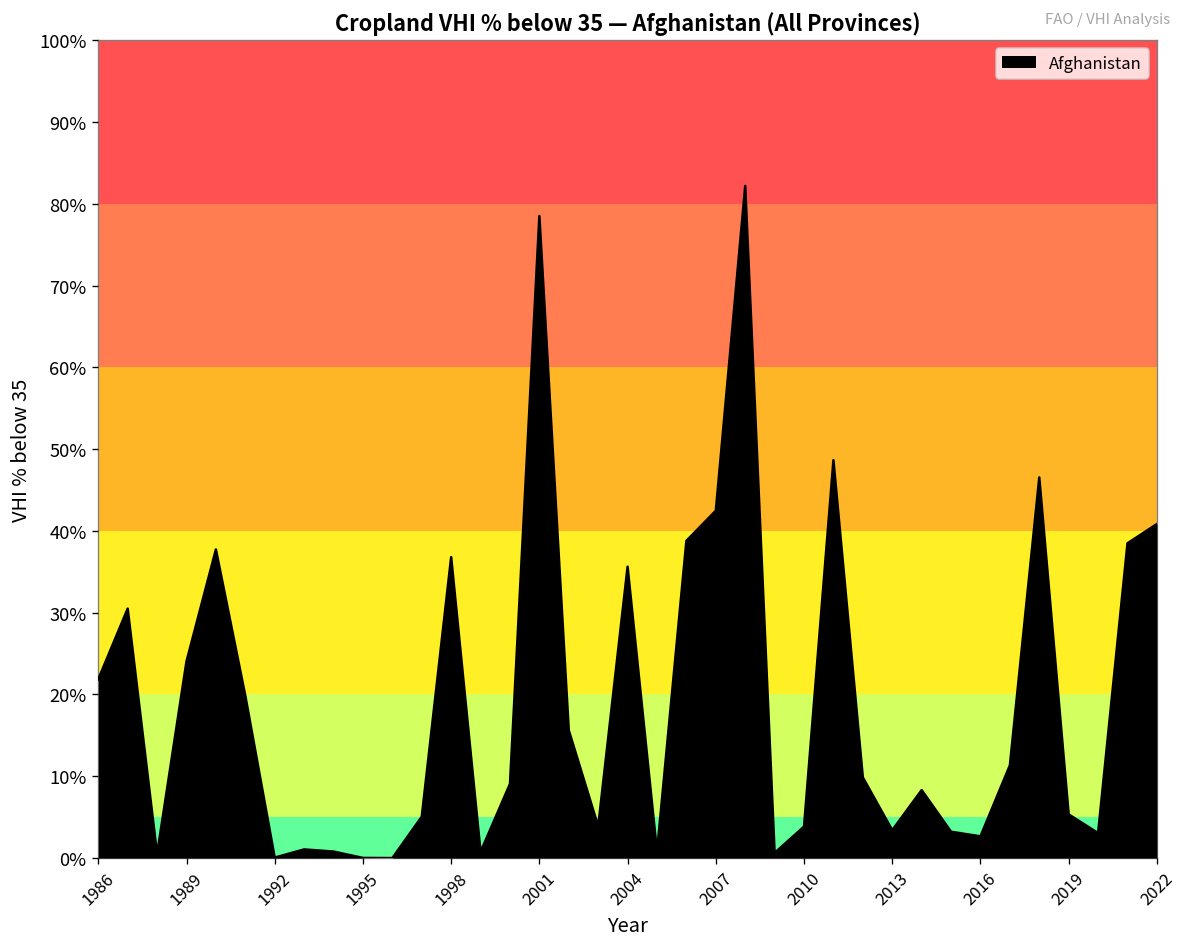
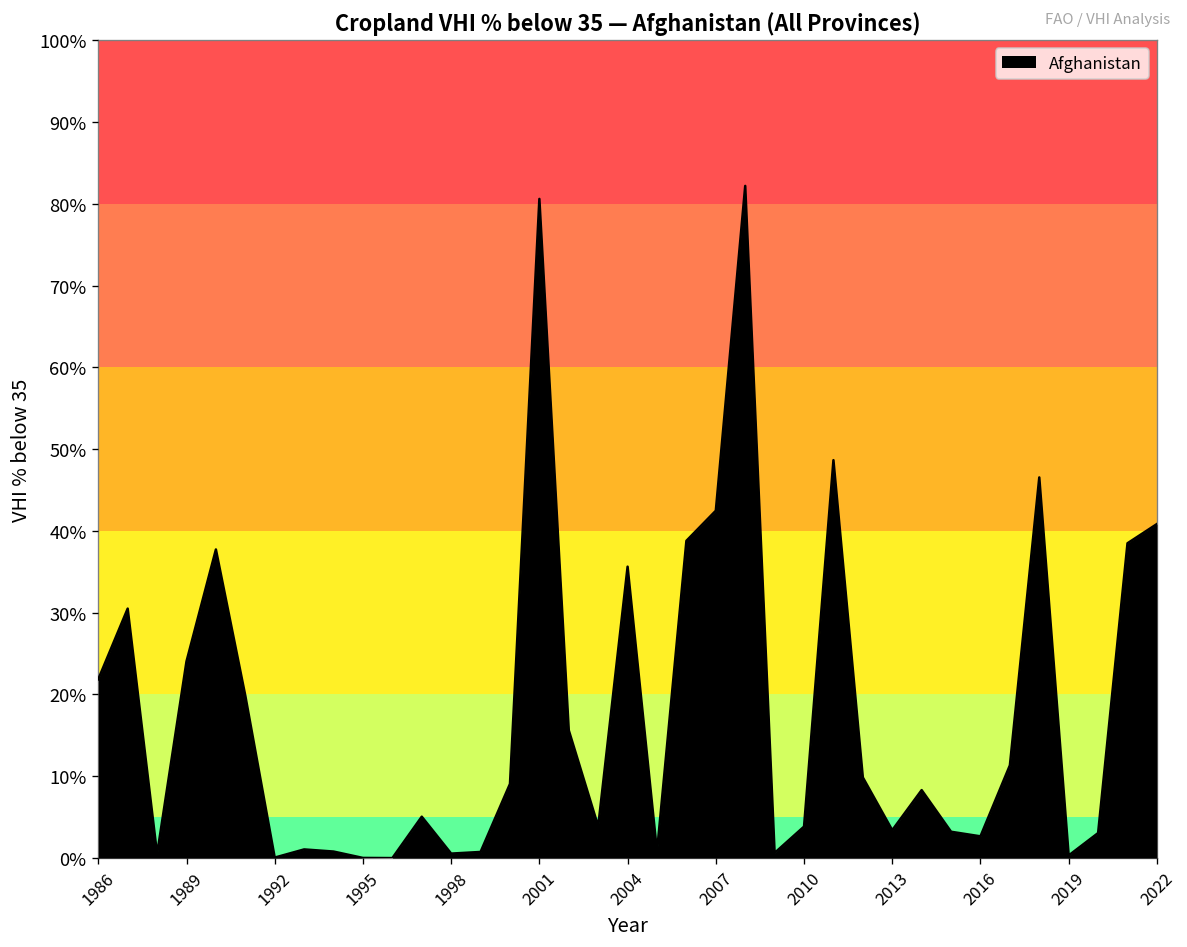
1998: 37% -> 1%
2001: 79% -> 81%
2019: 5% -> 0%
